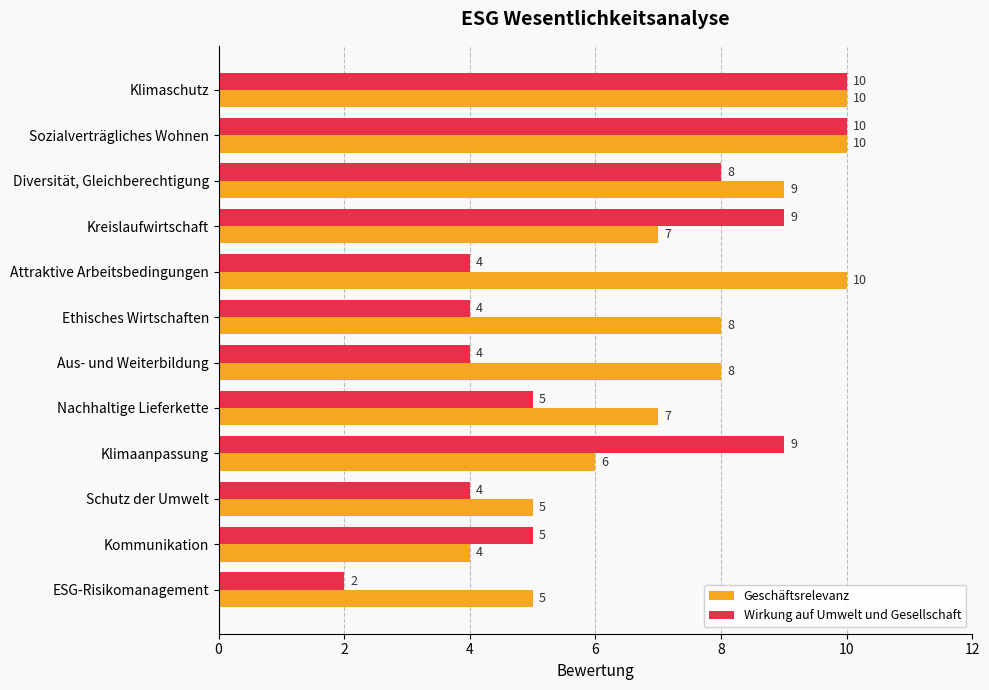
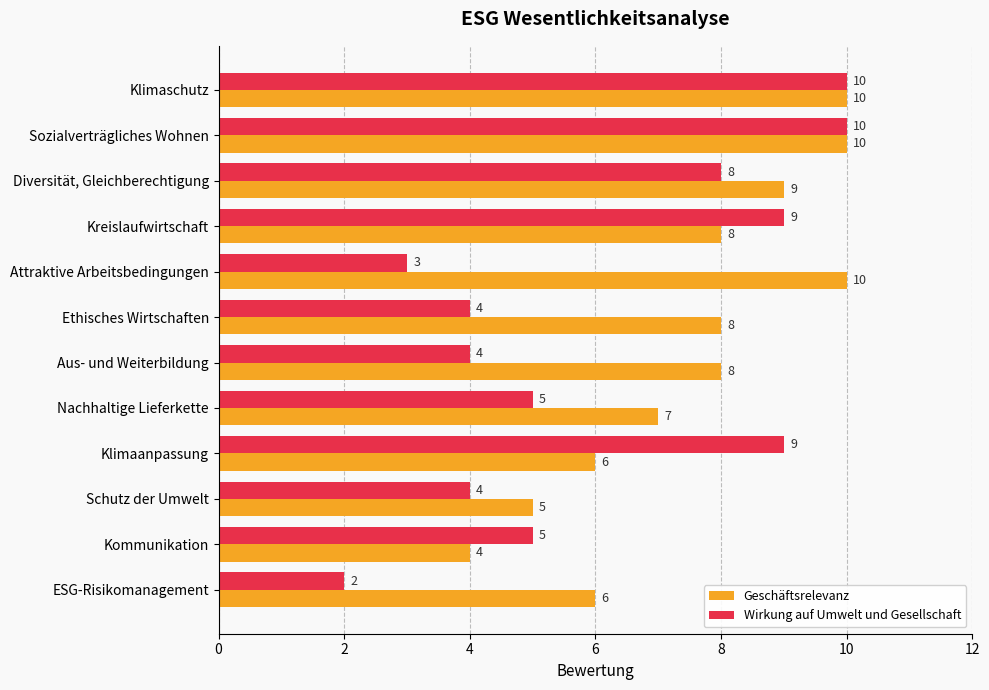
Geschäftsrelevanz, Kreislaufwirtschaft: 7 -> 8
Wirkung auf Umwelt und Gesellschaft, Attraktive Arbeitsbedingungen: 4 -> 3
Geschäftsrelevanz, ESG-Risikomanagement: 5 -> 6
